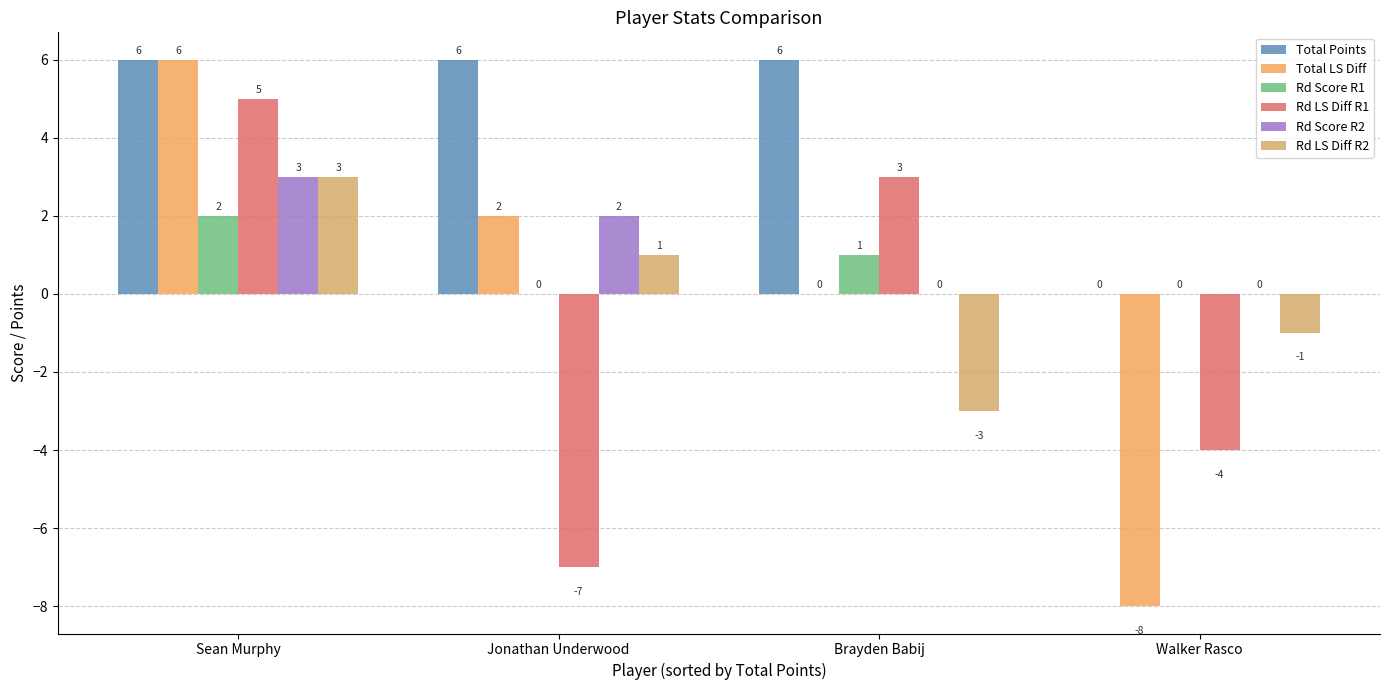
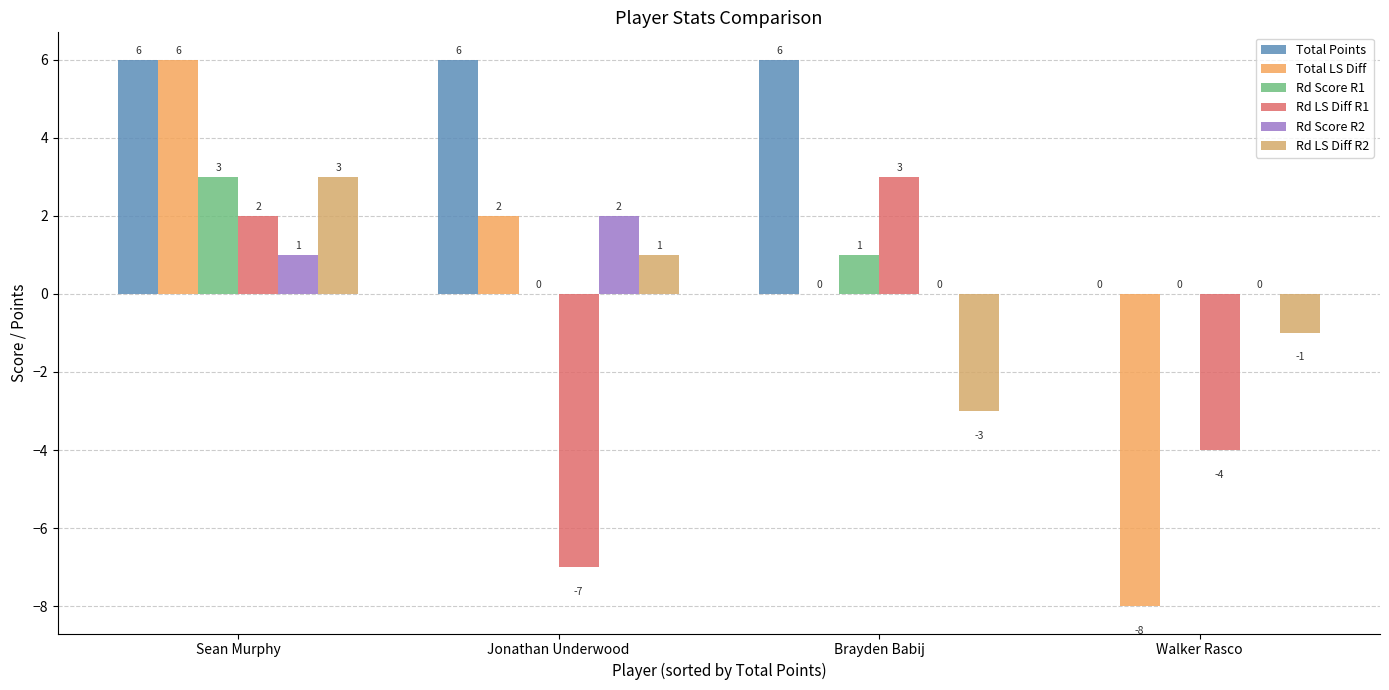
Rd Score R1, Sean Murphy: 2 -> 3
Rd LS Diff R1, Sean Murphy: 5 -> 2
Rd Score R2, Sean Murphy: 3 -> 1
